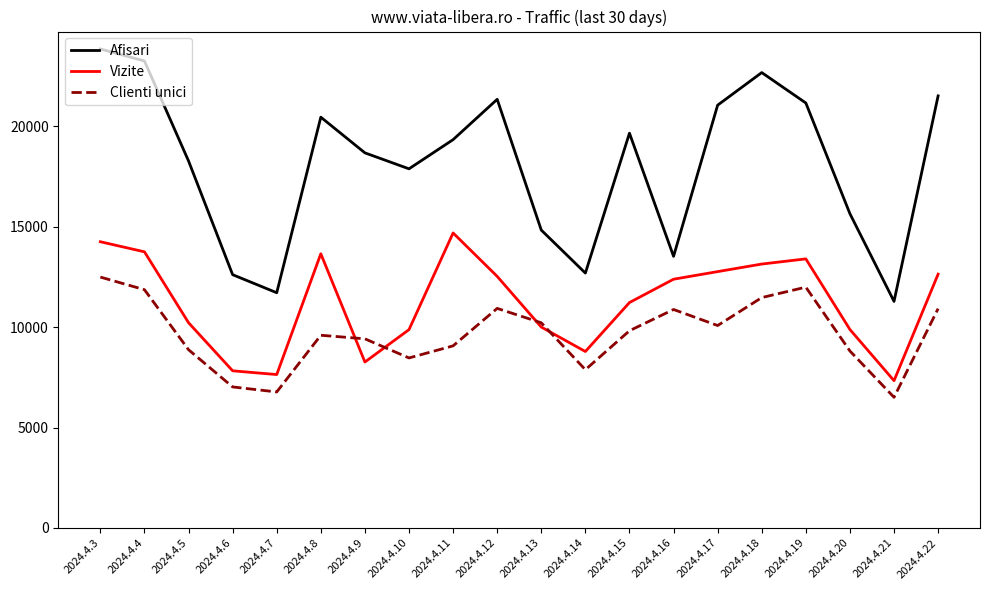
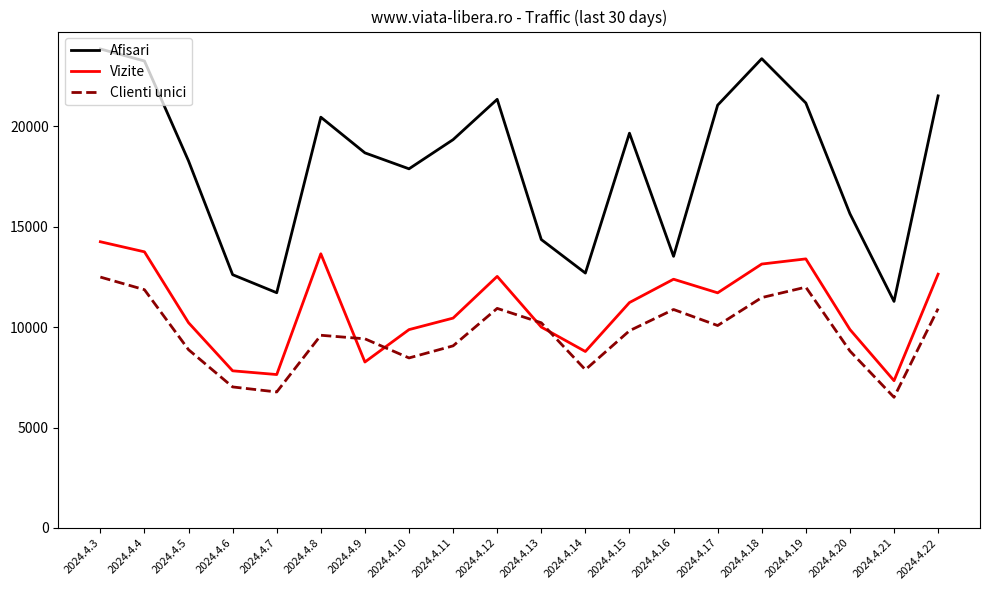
Vizite, 2024.4.11: 14700 -> 10500
Afisari, 2024.4.13: 14800 -> 14400
Vizite, 2024.4.17: 12800 -> 11700
Afisari, 2024.4.18: 22700 -> 23400
